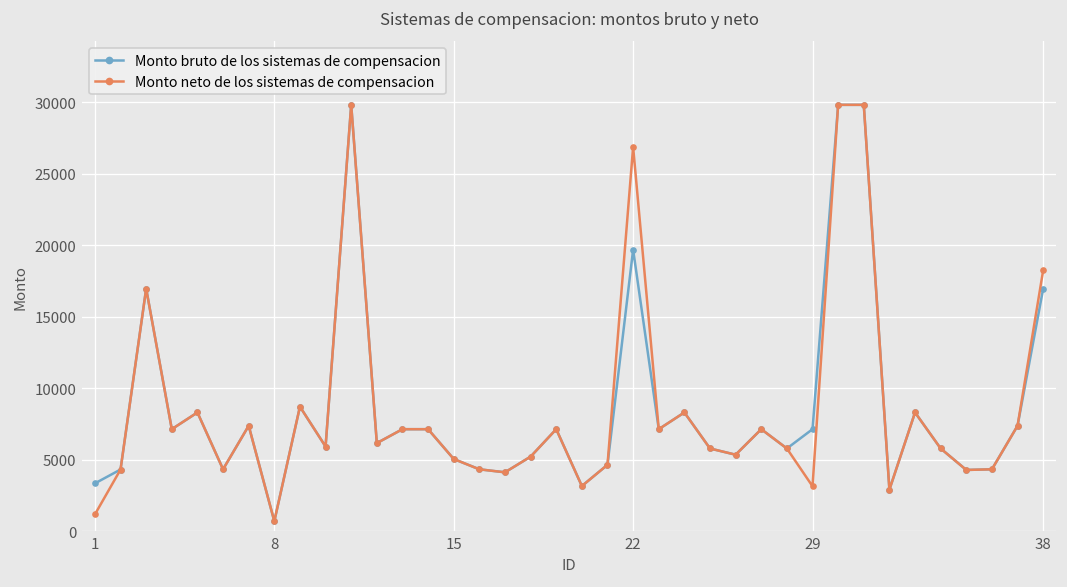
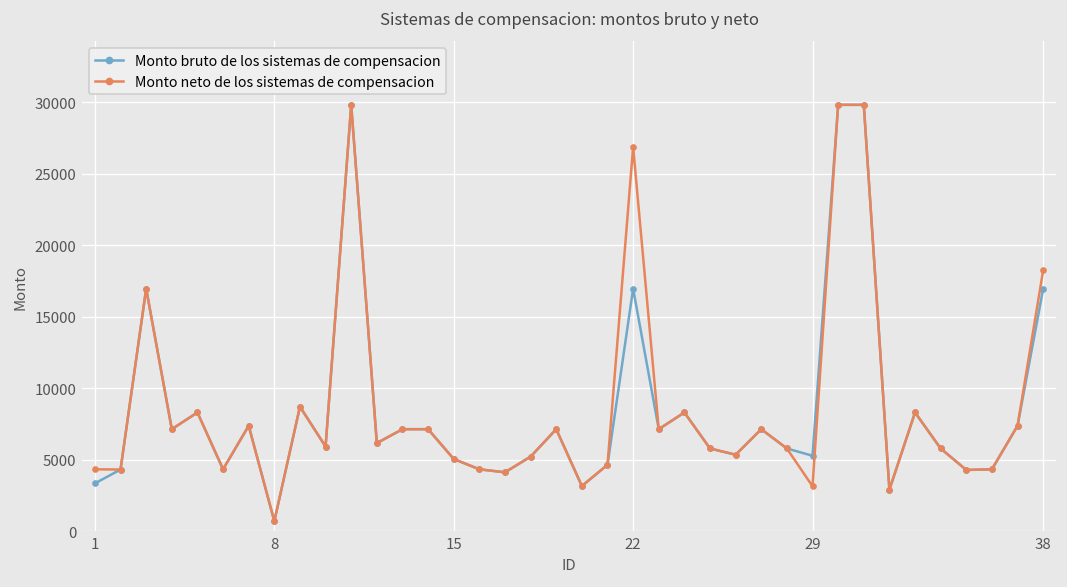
Monto neto de los sistemas de compensacion, 1: 1200 -> 4300
Monto bruto de los sistemas de compensacion, 22: 19700 -> 17000
Monto bruto de los sistemas de compensacion, 29: 7100 -> 5300
